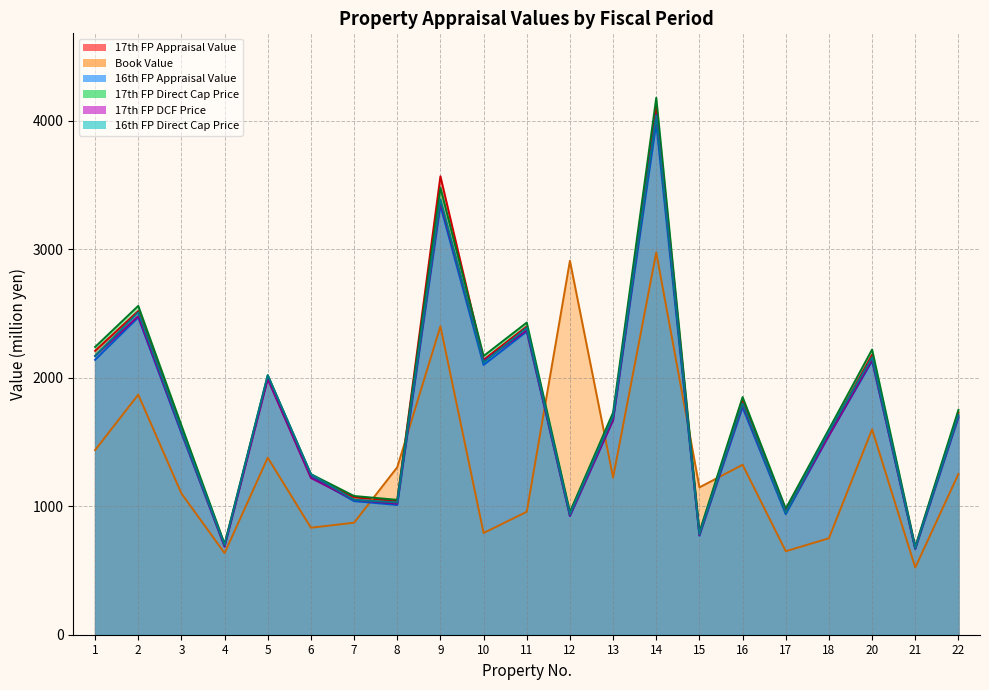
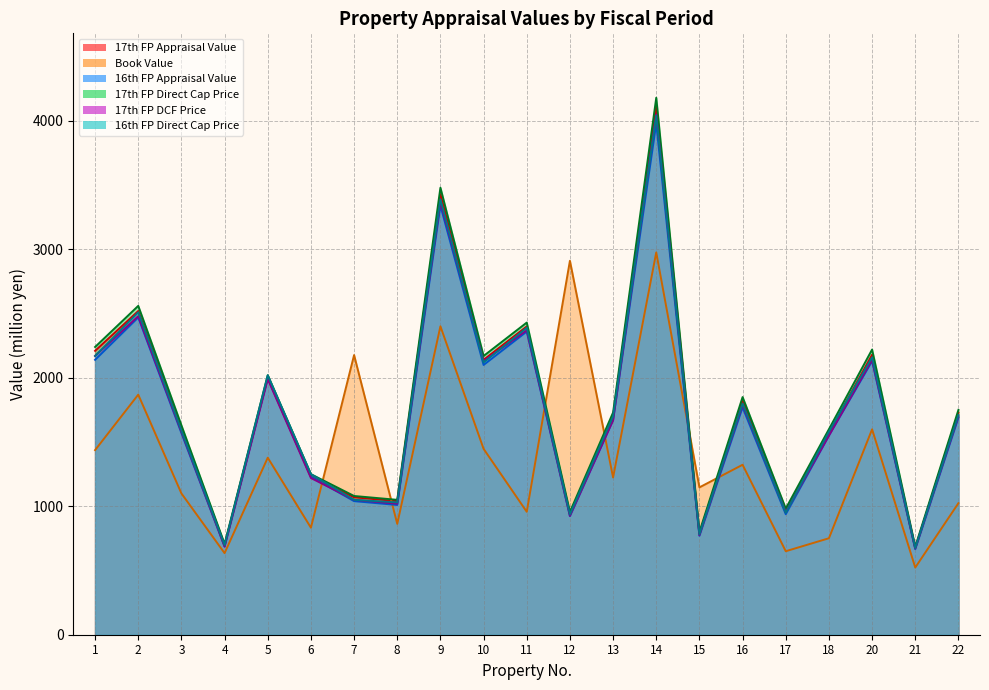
Book Value, 7: 870 -> 2180
Book Value, 8: 1300 -> 860
17th FP Appraisal Value, 9: 3570 -> 3430
Book Value, 10: 790 -> 1450
Book Value, 22: 1250 -> 1020
